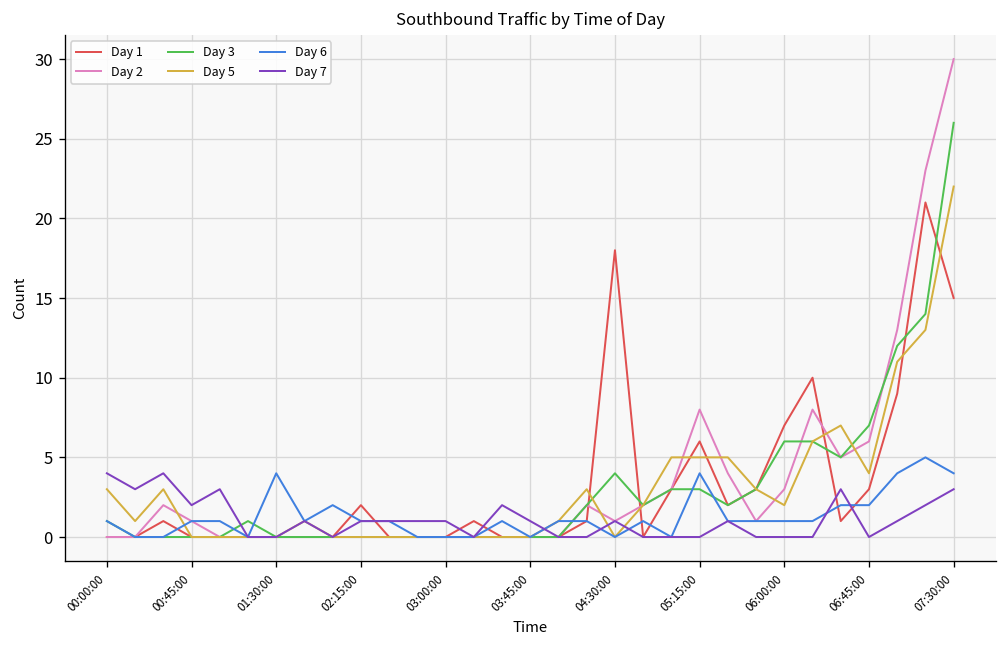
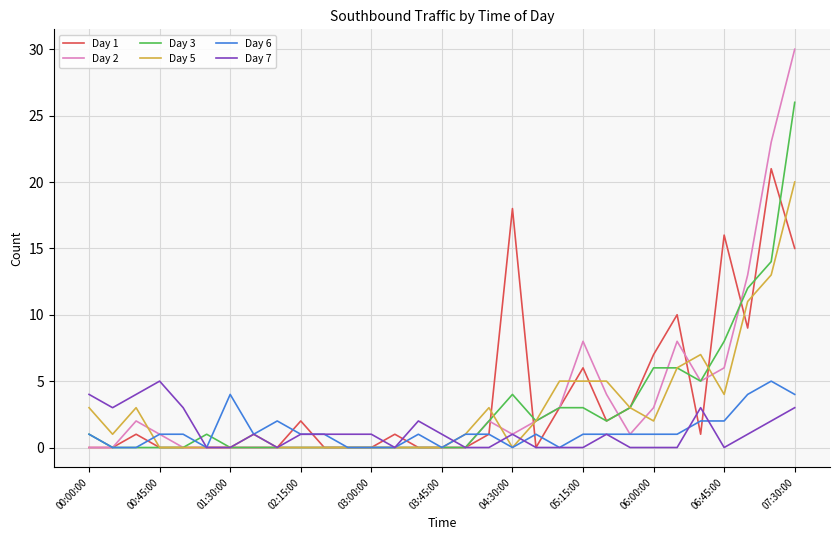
Day 7, 00:45:00: 2 -> 5
Day 6, 05:15:00: 4 -> 1
Day 1, 06:45:00: 3 -> 16
Day 3, 06:45:00: 7 -> 8
Day 5, 07:30:00: 22 -> 20
